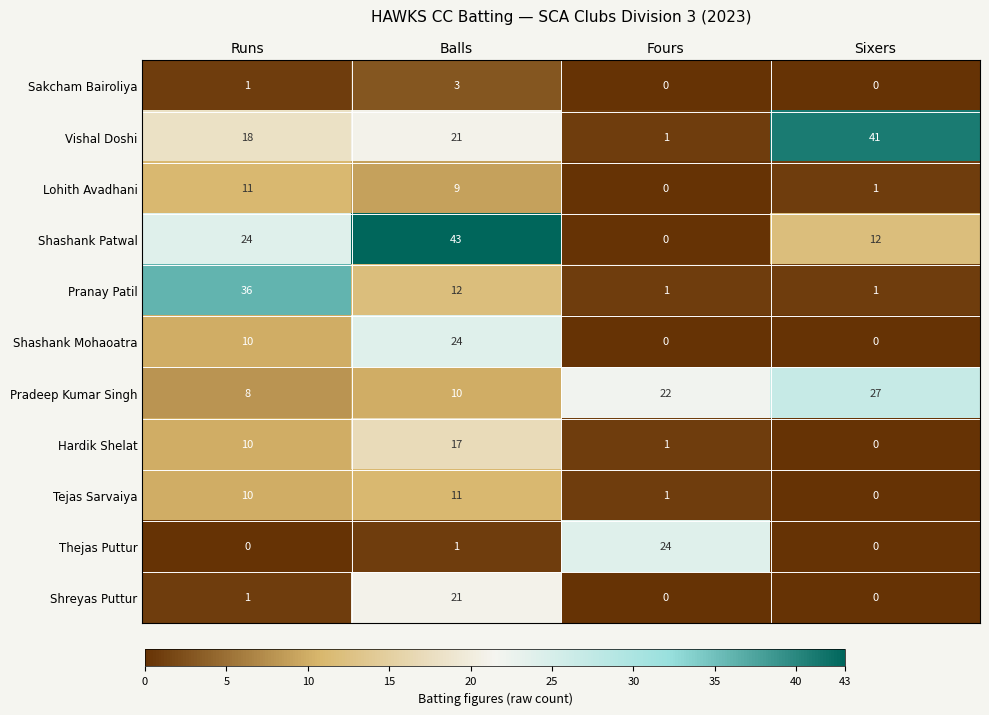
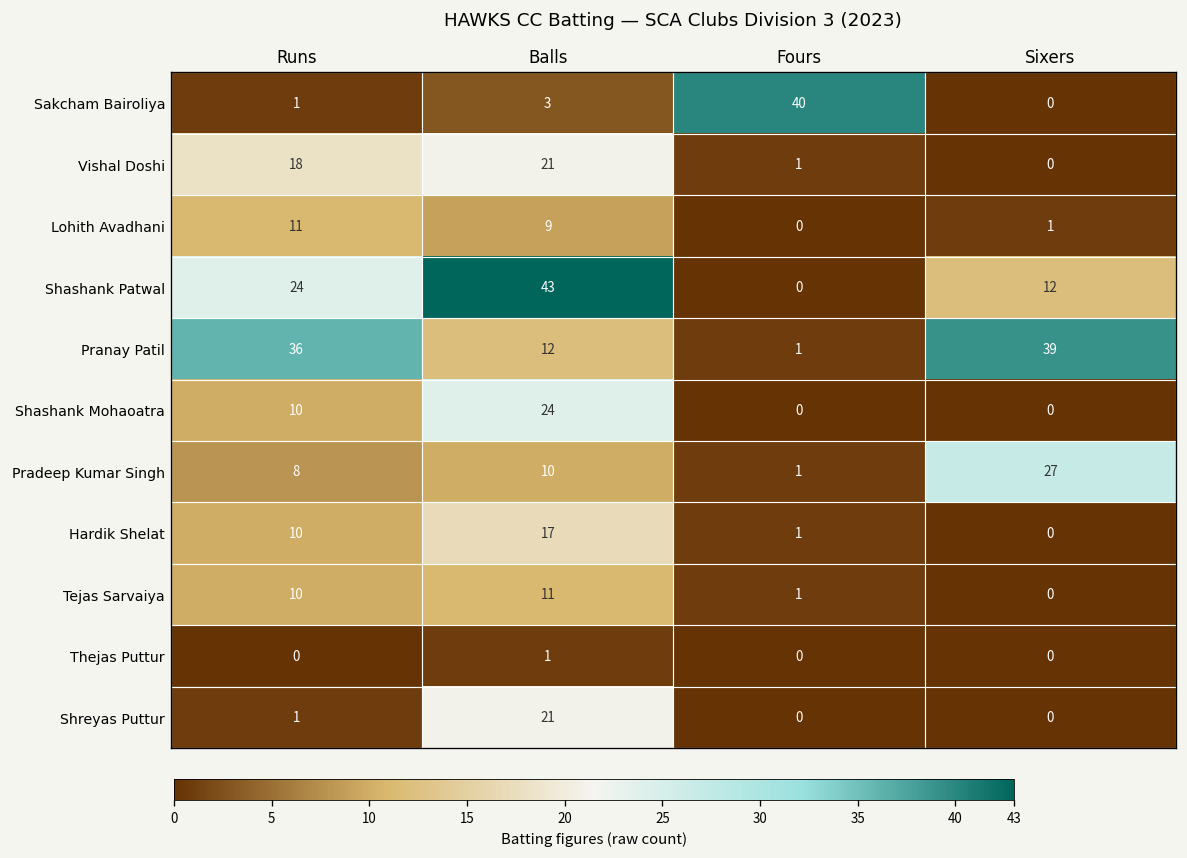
Sakcham Bairoliya, Fours: 0 -> 40
Vishal Doshi, Sixers: 41 -> 0
Pranay Patil, Sixers: 1 -> 39
Pradeep Kumar Singh, Fours: 22 -> 1
Thejas Puttur, Fours: 24 -> 0
